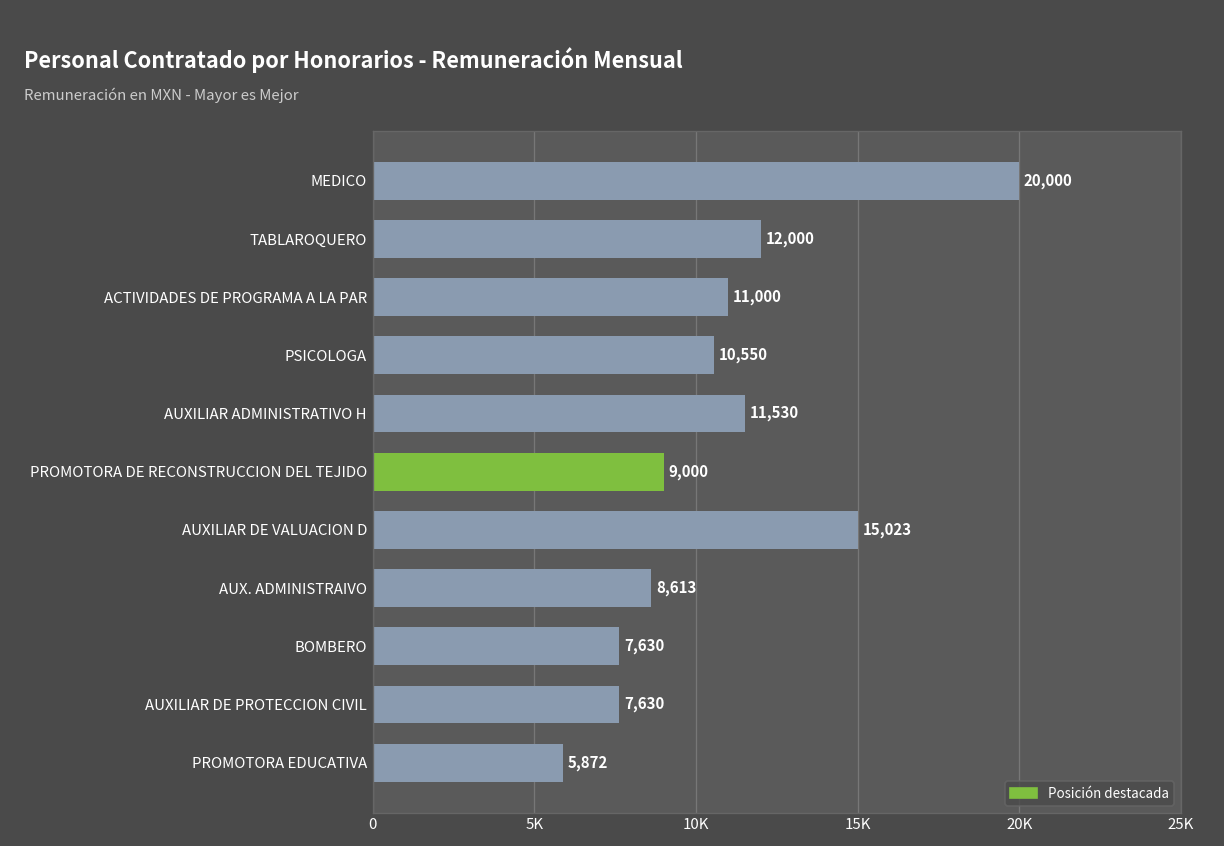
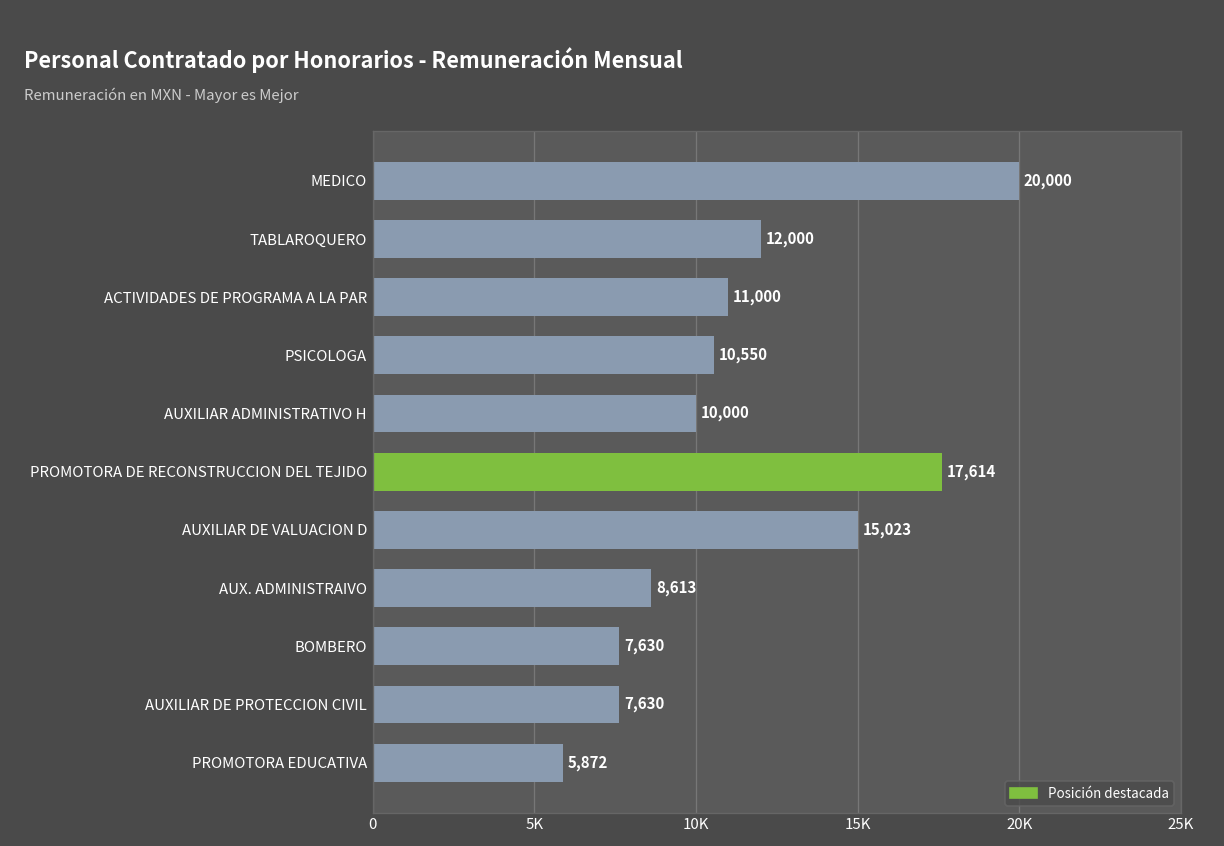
AUXILIAR ADMINISTRATIVO H: 11,530 -> 10,000
PROMOTORA DE RECONSTRUCCION DEL TEJIDO: 9,000 -> 17,614
